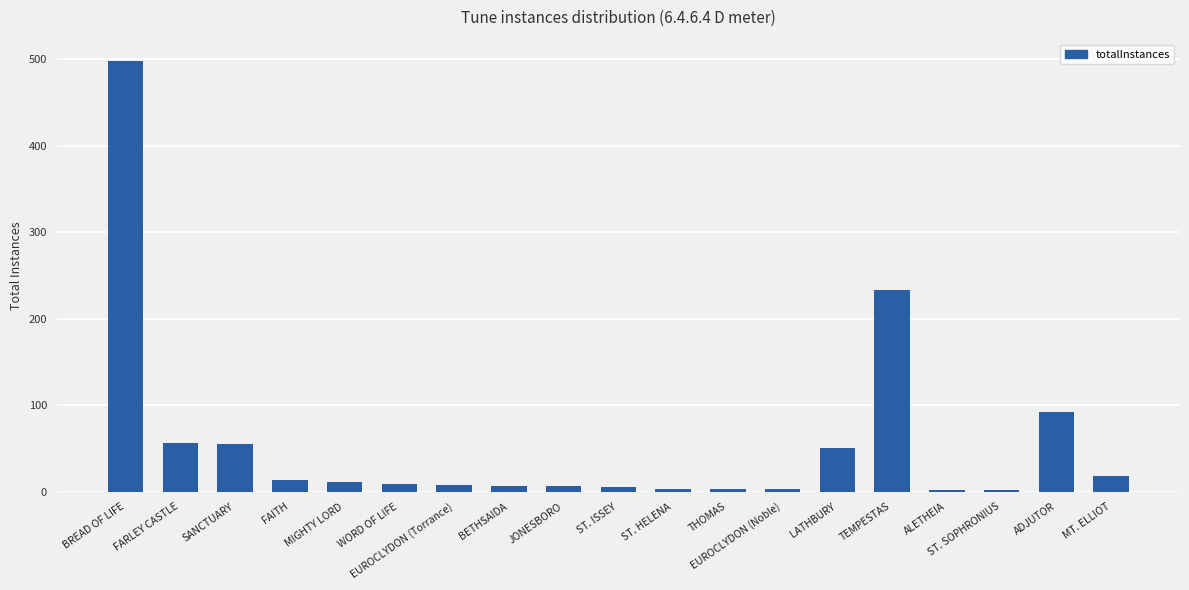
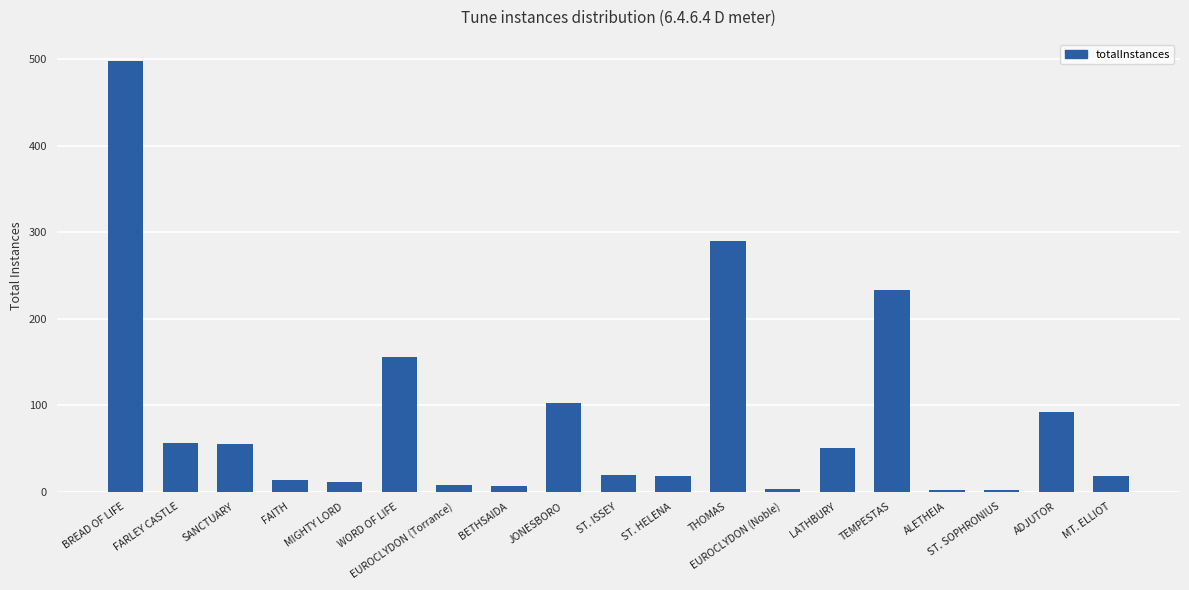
WORD OF LIFE: 10 -> 160
JONESBORO: 10 -> 100
ST. ISSEY: 10 -> 20
ST. HELENA: 0 -> 20
THOMAS: 0 -> 290
